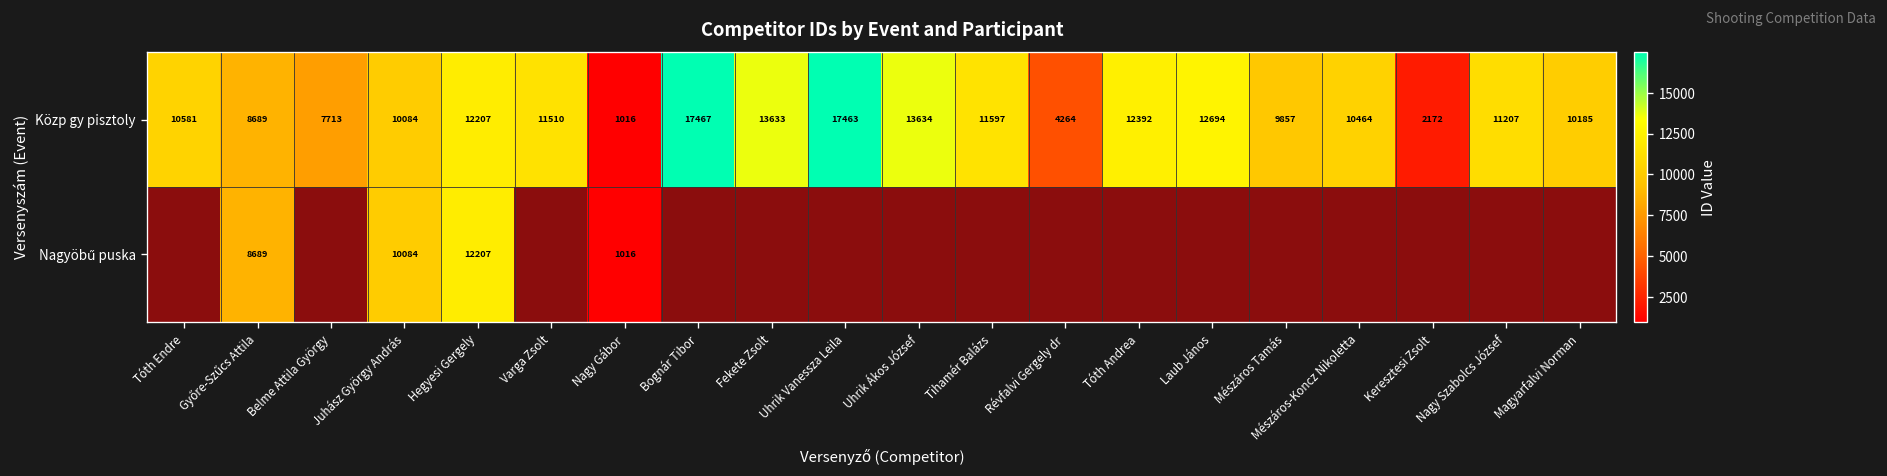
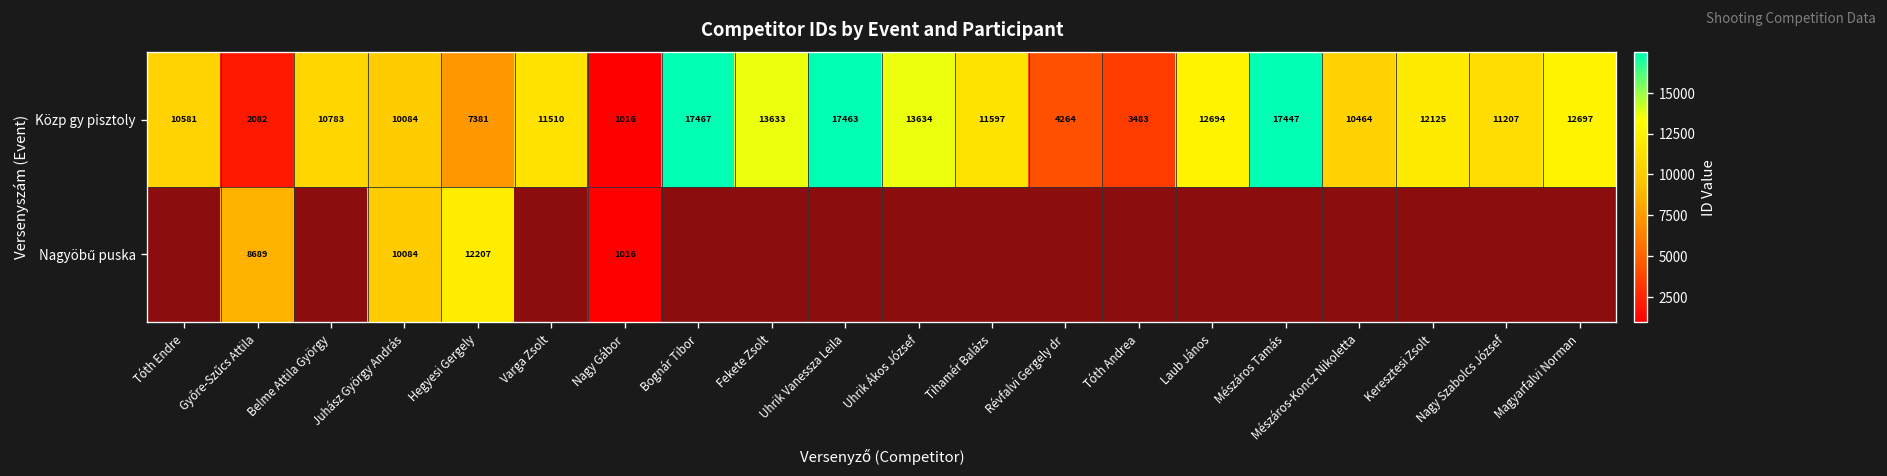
Közp gy pisztoly, Győre-Szűcs Attila: 8689 -> 2082
Közp gy pisztoly, Belme Attila György: 7713 -> 10783
Közp gy pisztoly, Hegyesi Gergely: 12207 -> 7381
Közp gy pisztoly, Tóth Andrea: 12392 -> 3483
Közp gy pisztoly, Mészáros Tamás: 9857 -> 17447
Közp gy pisztoly, Keresztesi Zsolt: 2172 -> 12125
Közp gy pisztoly, Magyarfalvi Norman: 10185 -> 12697
